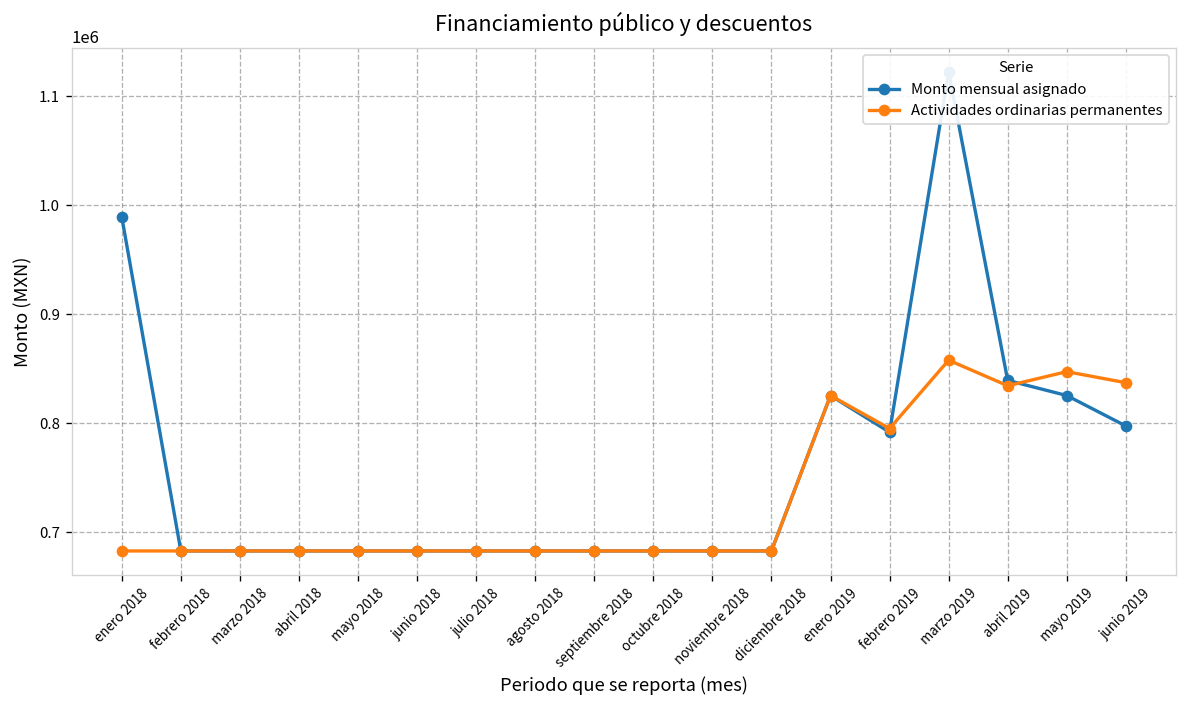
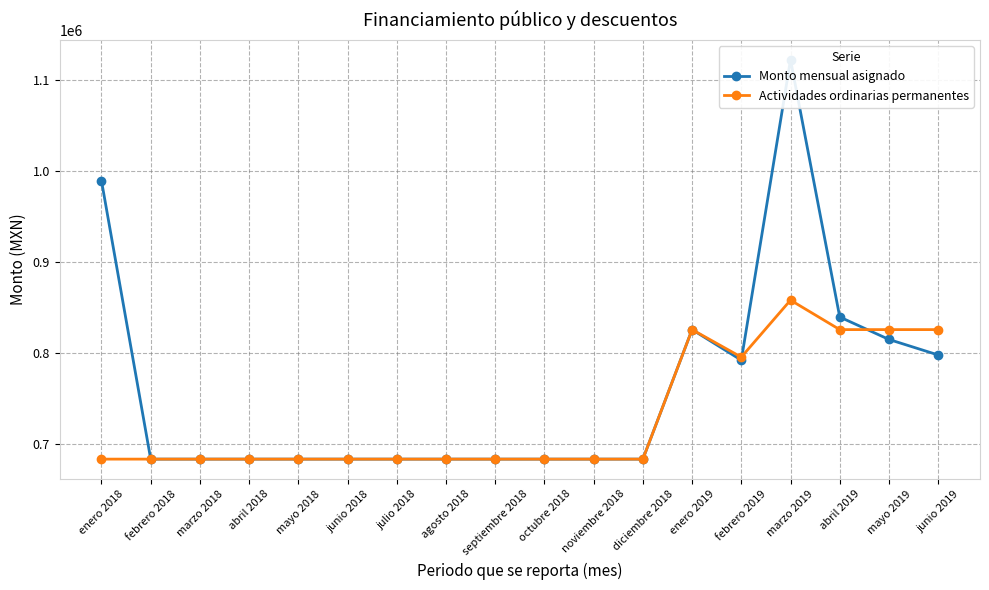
Actividades ordinarias permanentes, abril 2019: 834000 -> 825000
Monto mensual asignado, mayo 2019: 830000 -> 810000
Actividades ordinarias permanentes, mayo 2019: 850000 -> 830000
Actividades ordinarias permanentes, junio 2019: 840000 -> 830000
